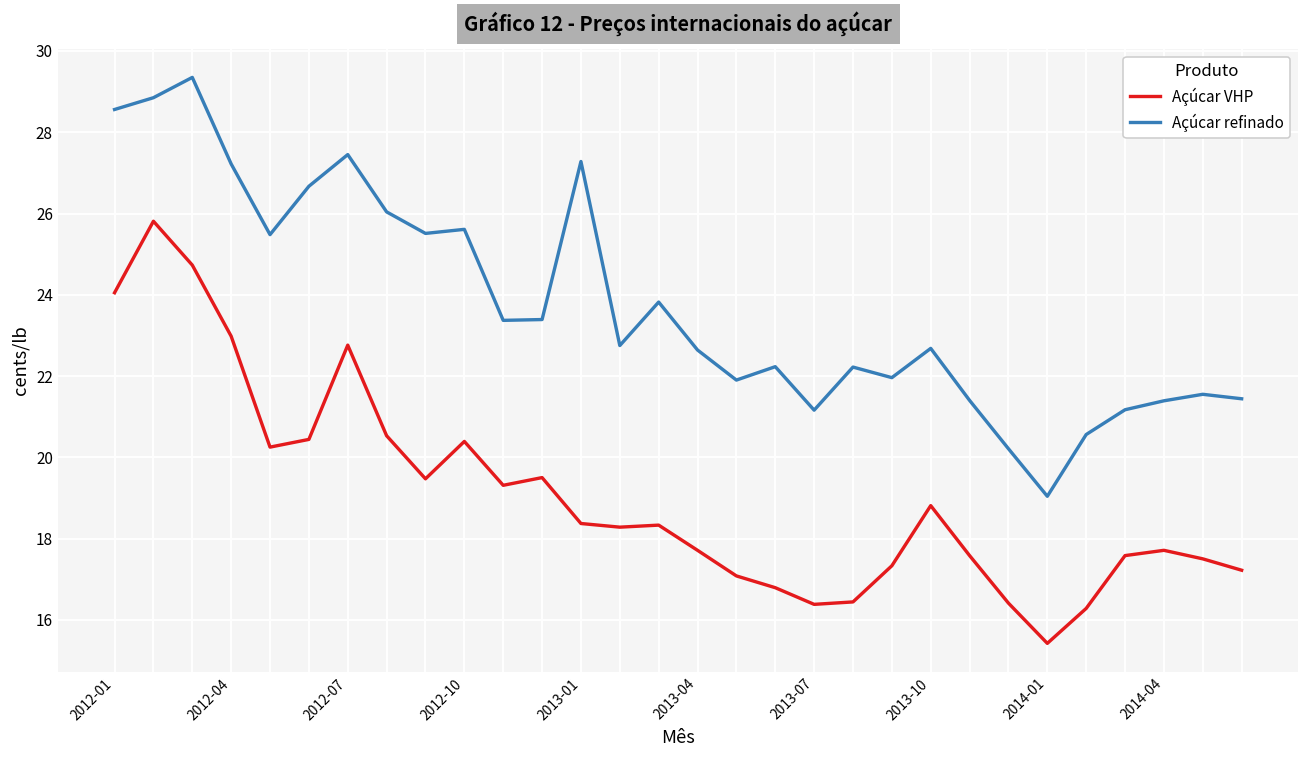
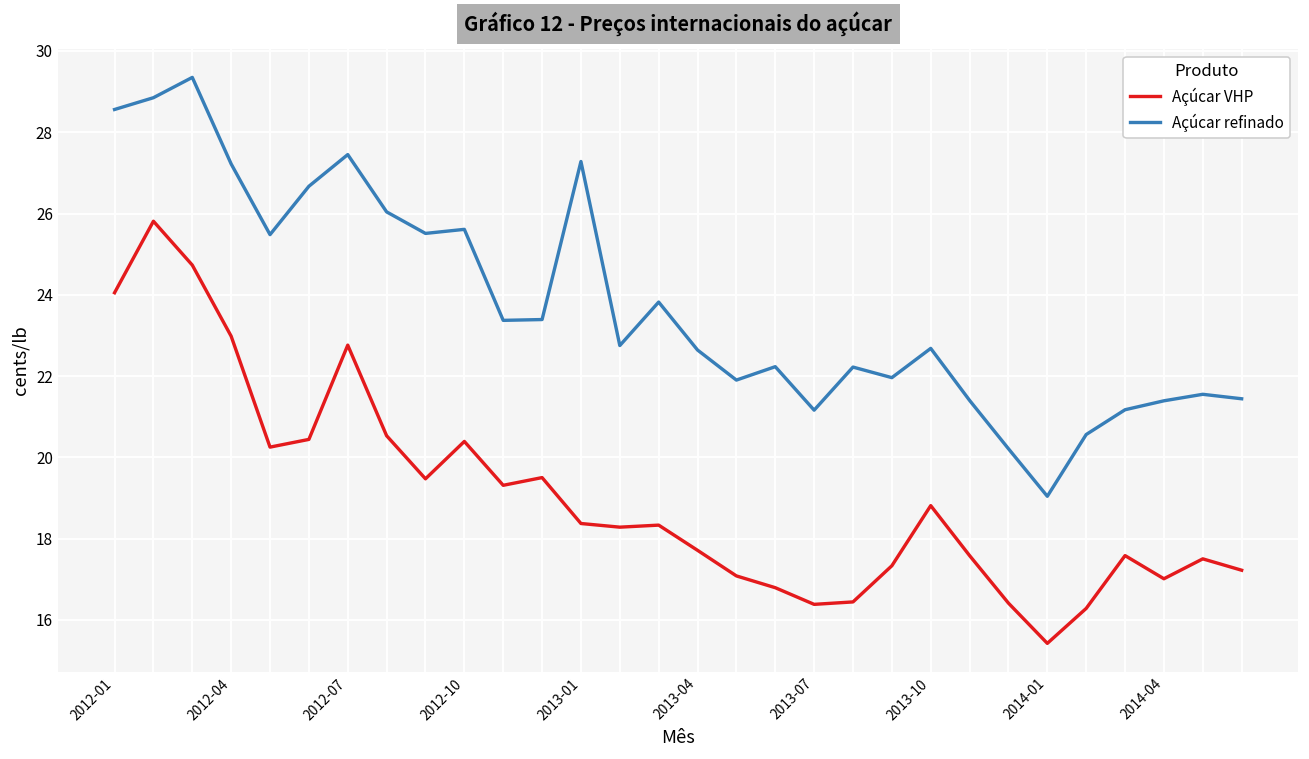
Açúcar VHP, 2014-04: 17.7 -> 17.0
